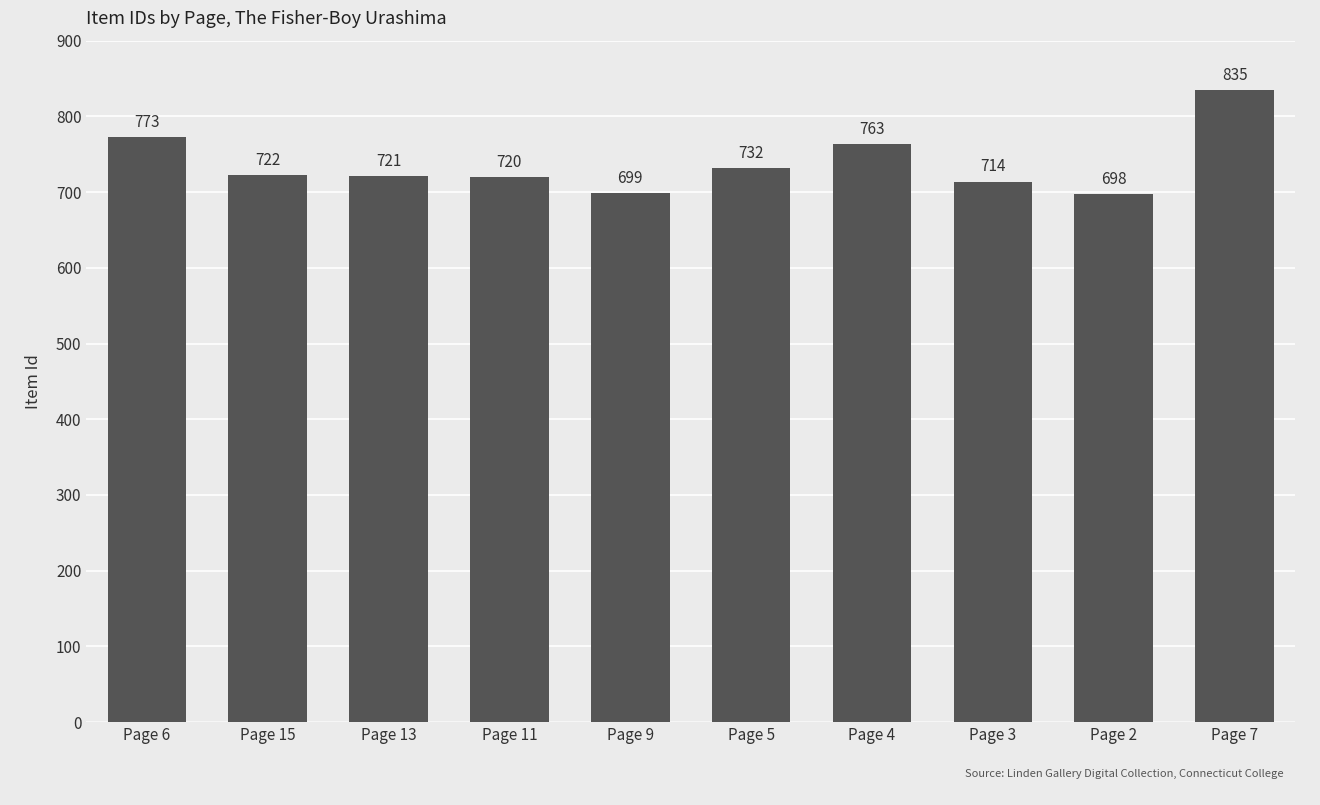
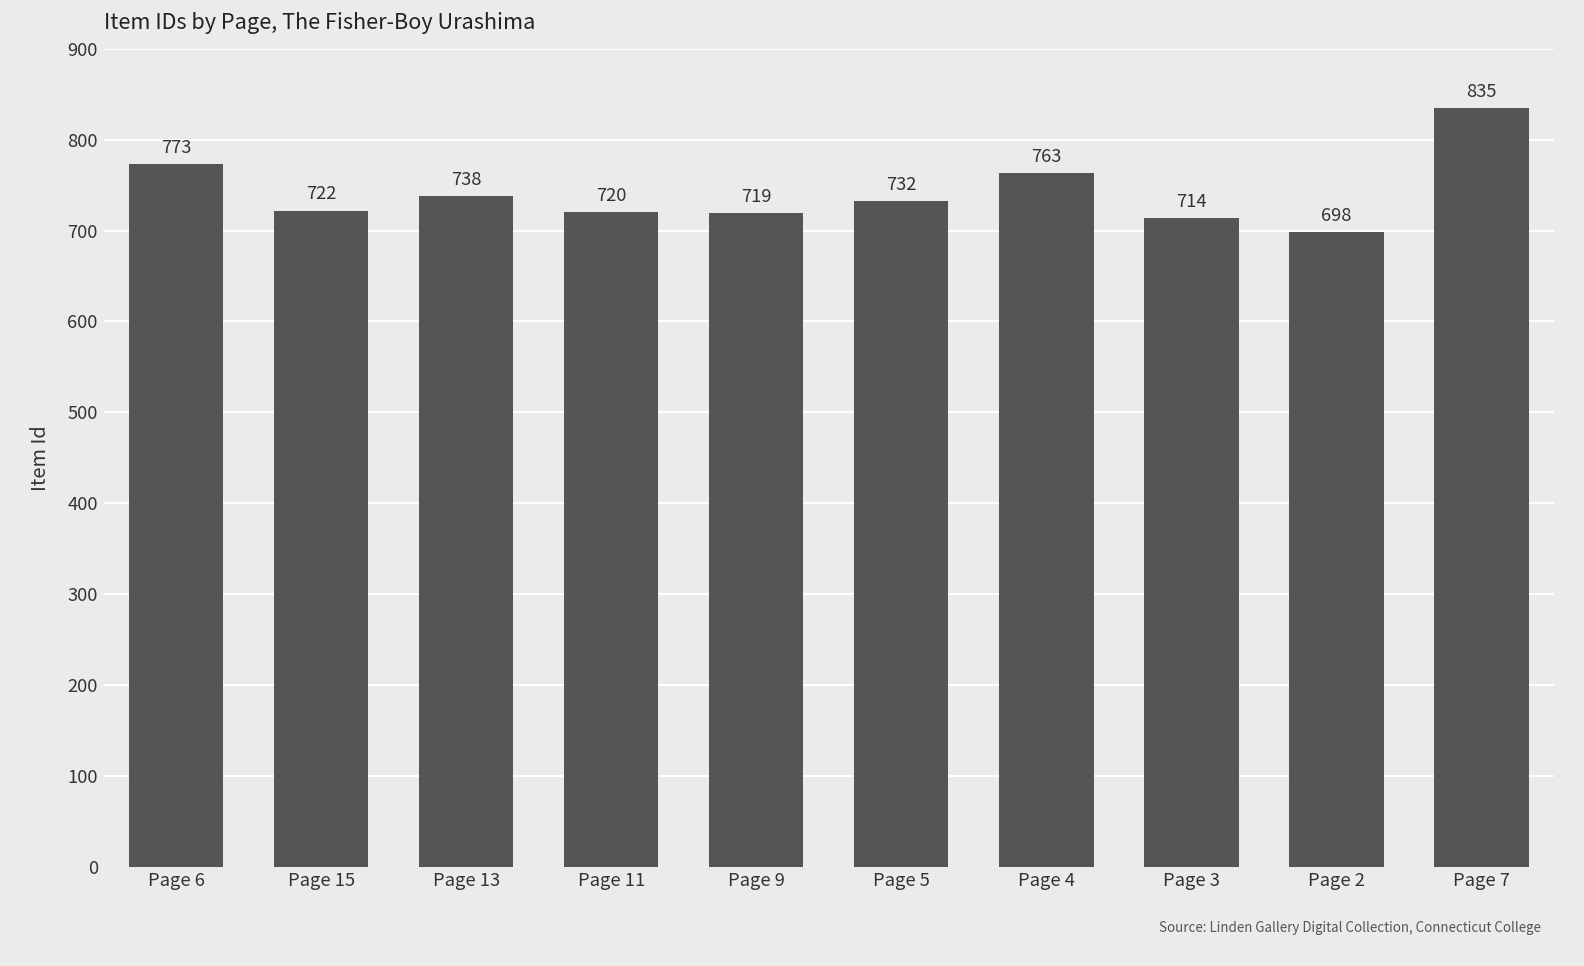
Page 13: 721 -> 738
Page 9: 699 -> 719
